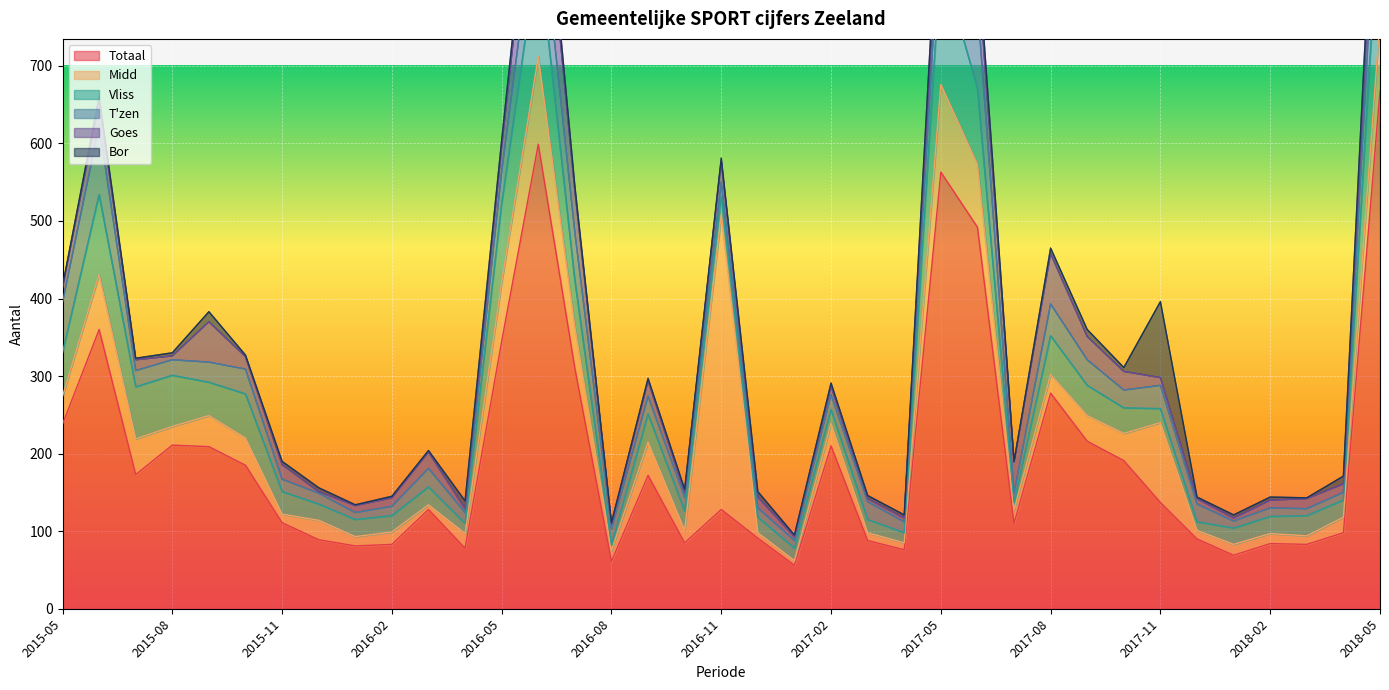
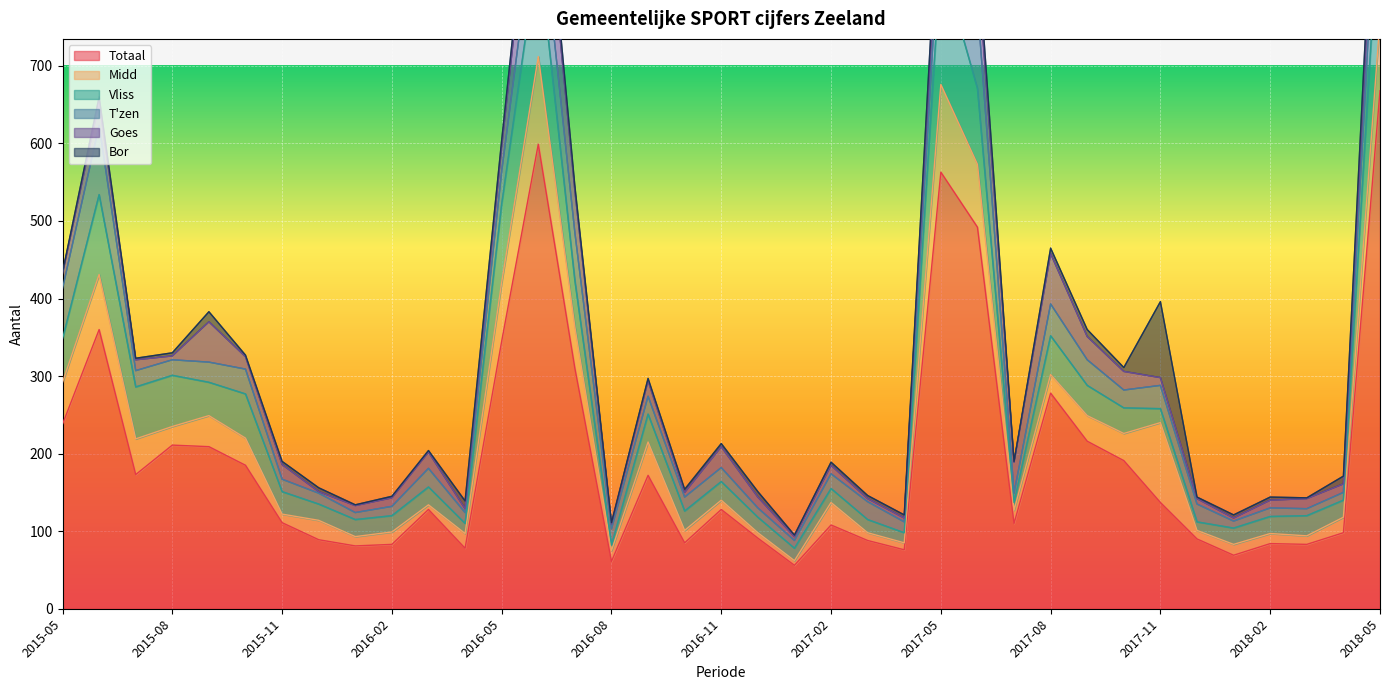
Midd, 2015-05: 40 -> 50
Midd, 2016-11: 380 -> 10
Totaal, 2017-02: 210 -> 110
